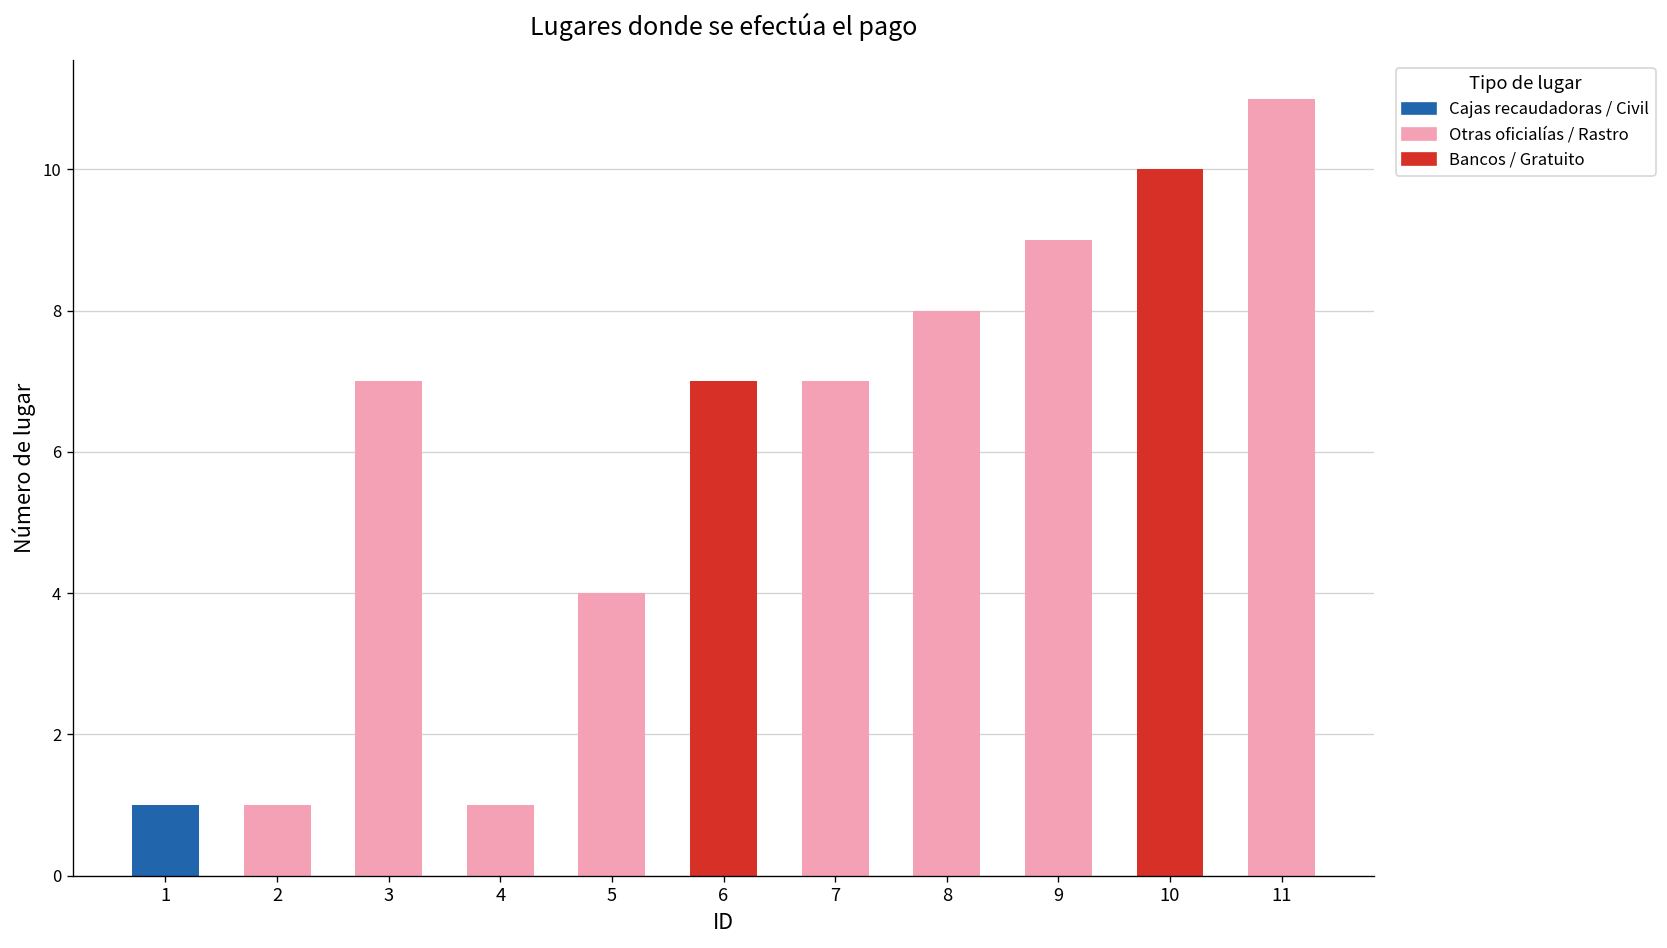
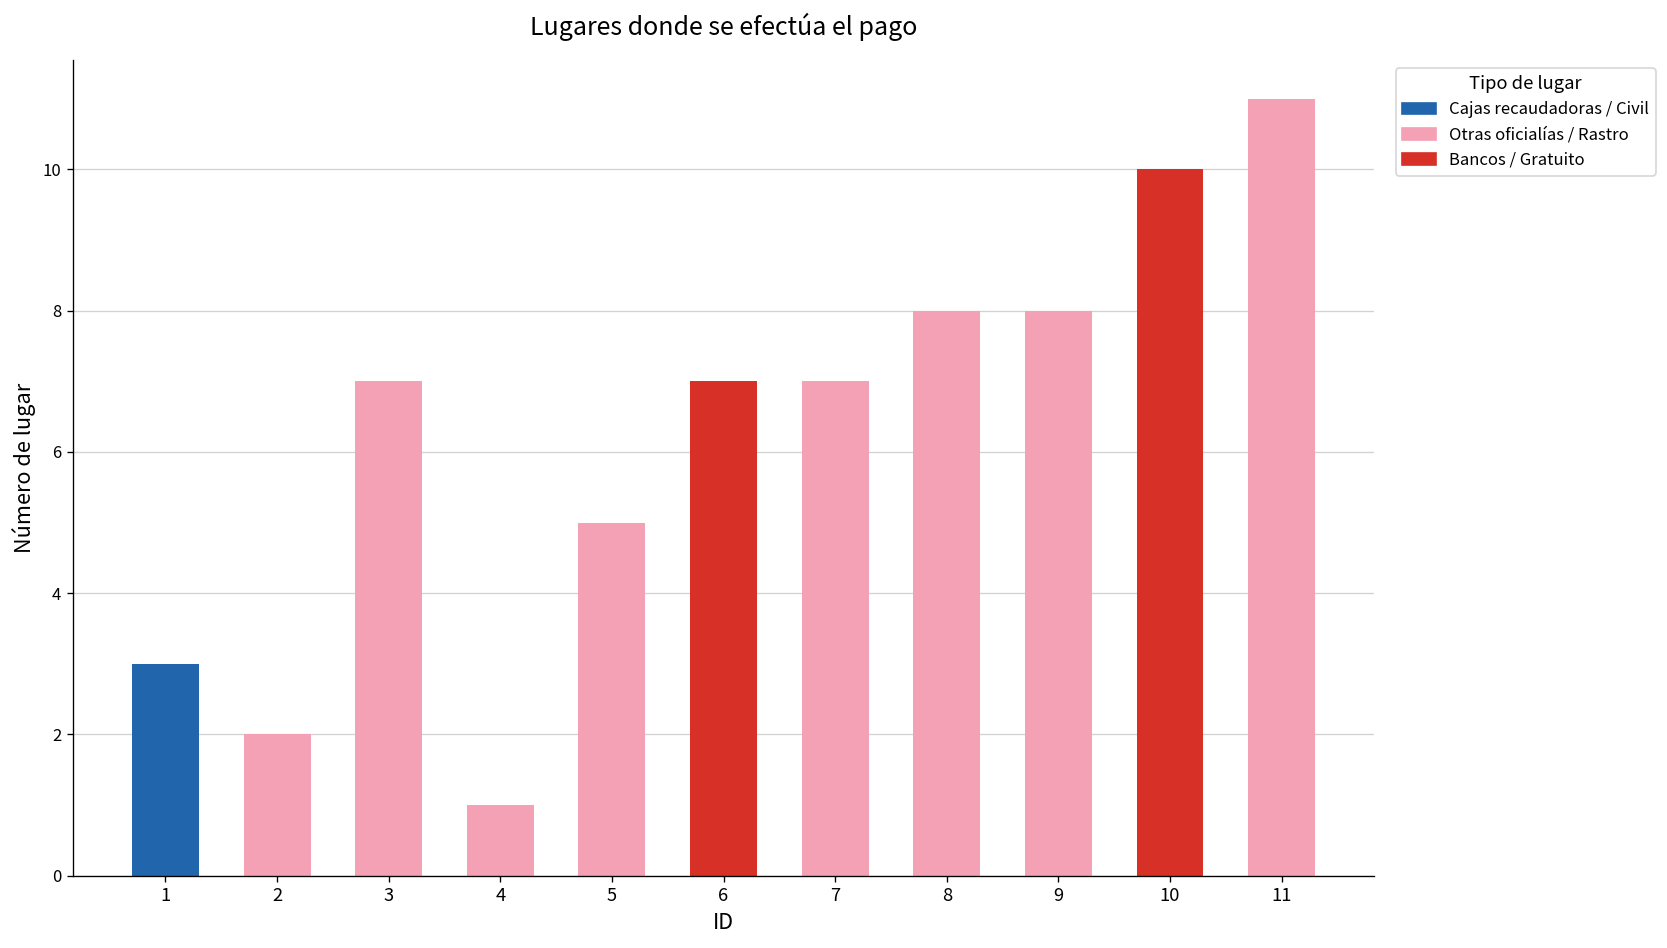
1: 1 -> 3
2: 1 -> 2
5: 4 -> 5
9: 9 -> 8
